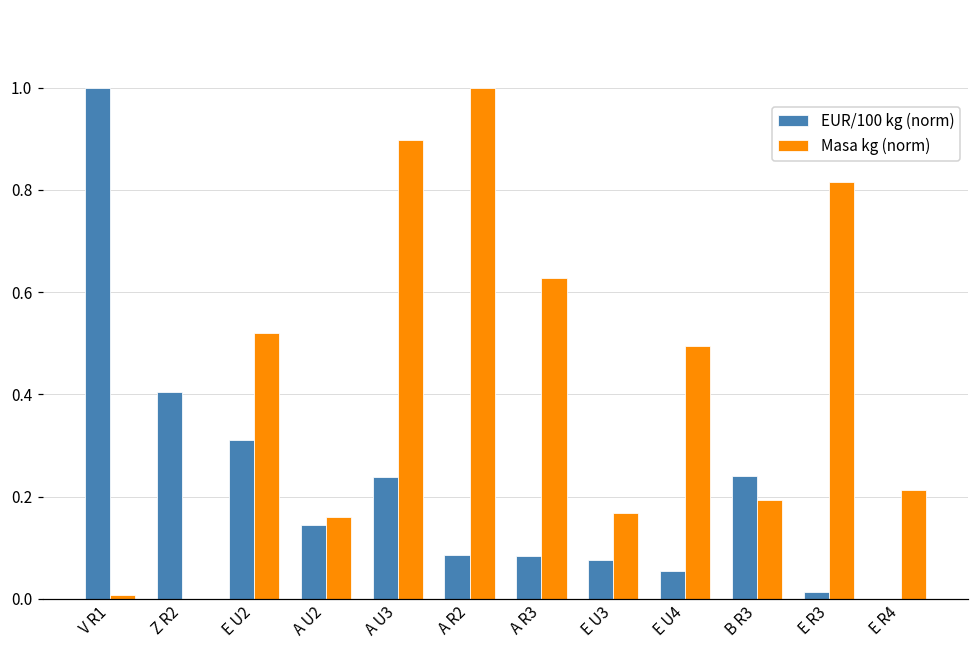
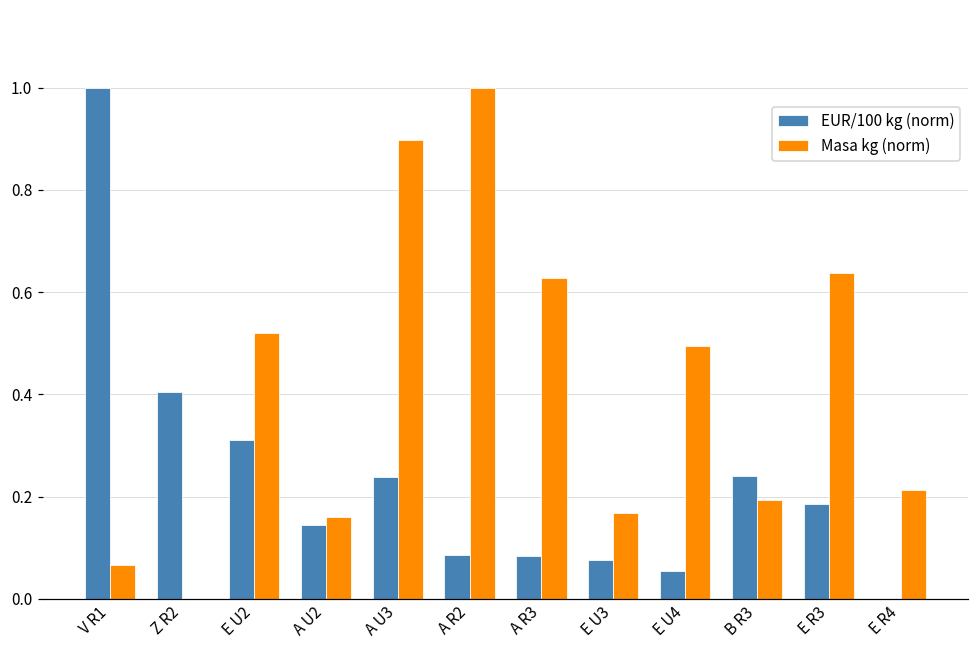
Masa kg (norm), V R1: 0.01 -> 0.07
EUR/100 kg (norm), E R3: 0.01 -> 0.19
Masa kg (norm), E R3: 0.81 -> 0.64
